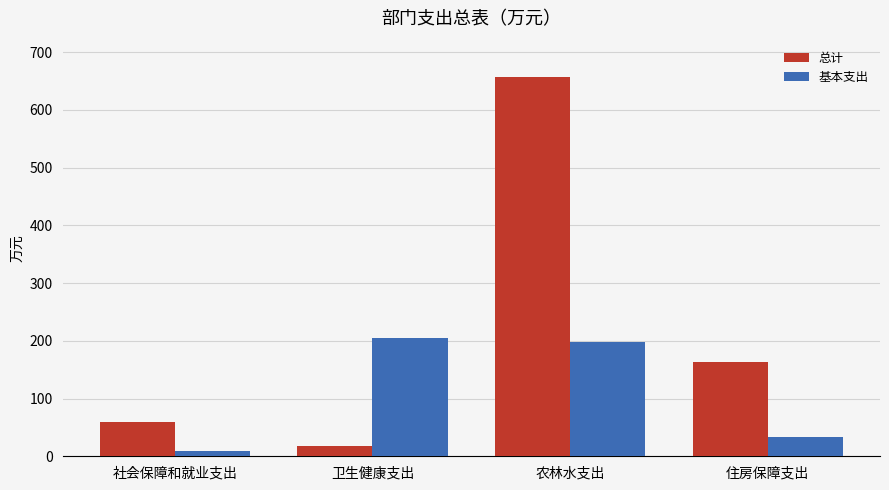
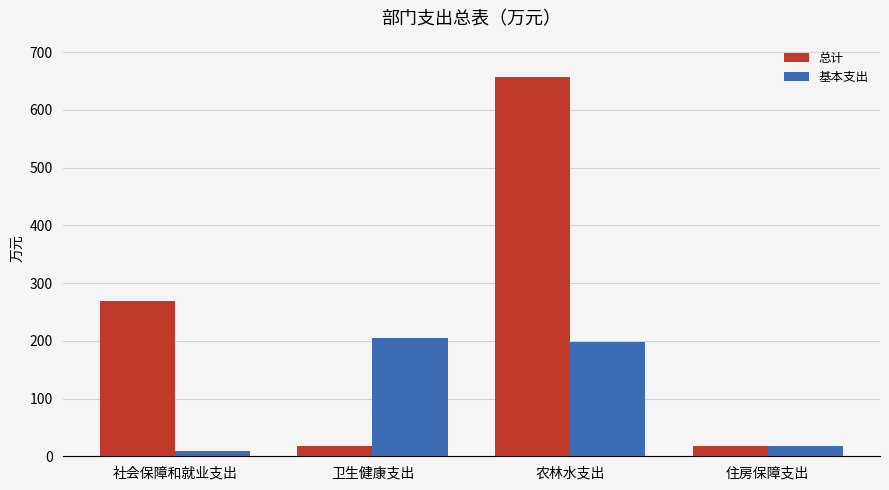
总计, 社会保障和就业支出: 60 -> 270
总计, 住房保障支出: 160 -> 20
基本支出, 住房保障支出: 30 -> 20
